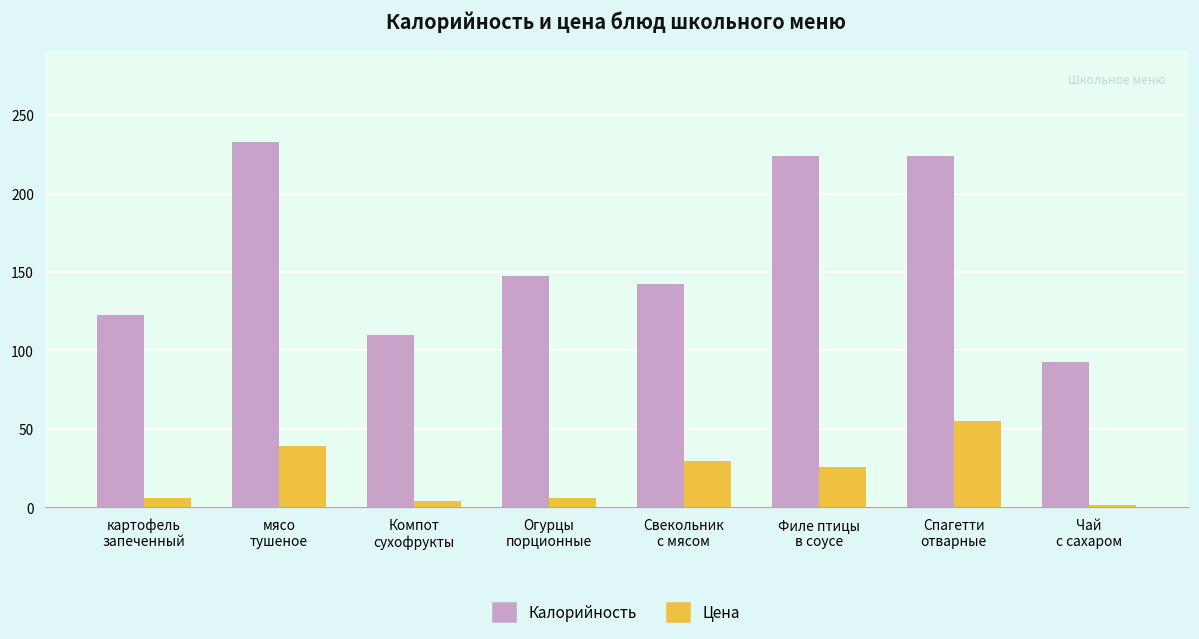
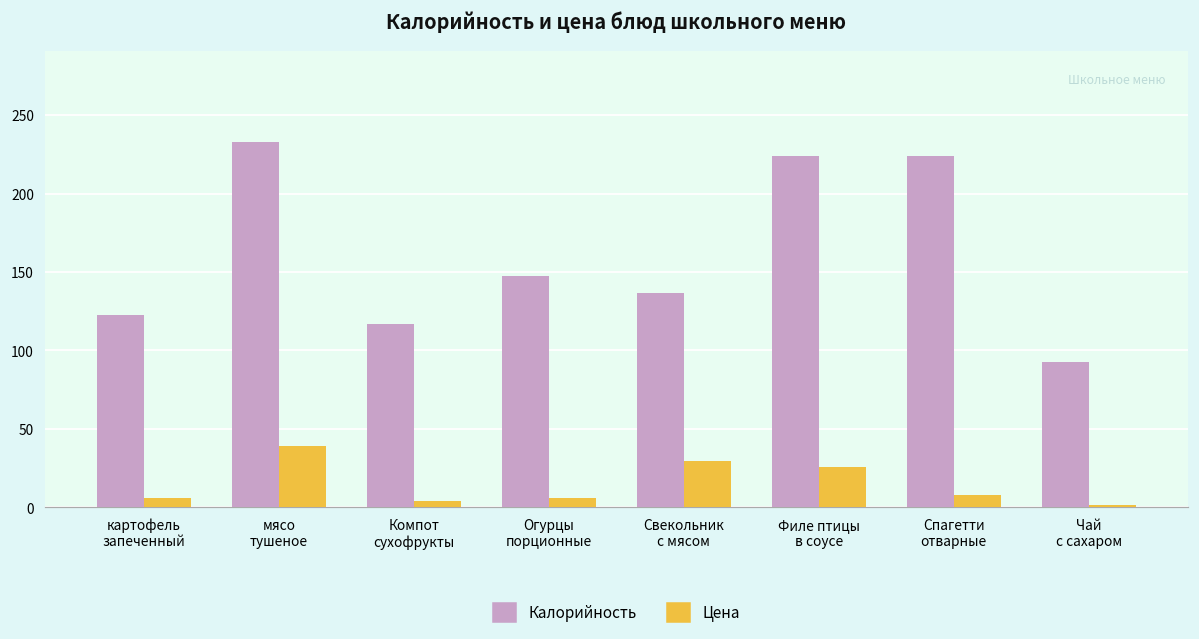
Калорийность, Компот сухофрукты: 110 -> 117
Калорийность, Свекольник с мясом: 142 -> 136
Цена, Спагетти отварные: 55 -> 8
